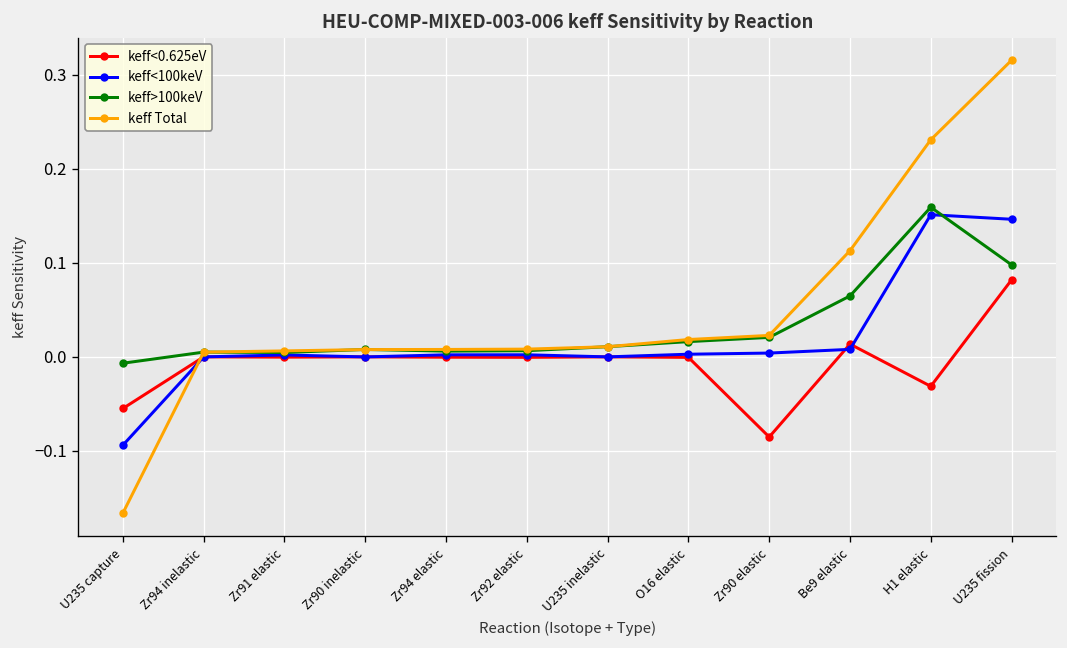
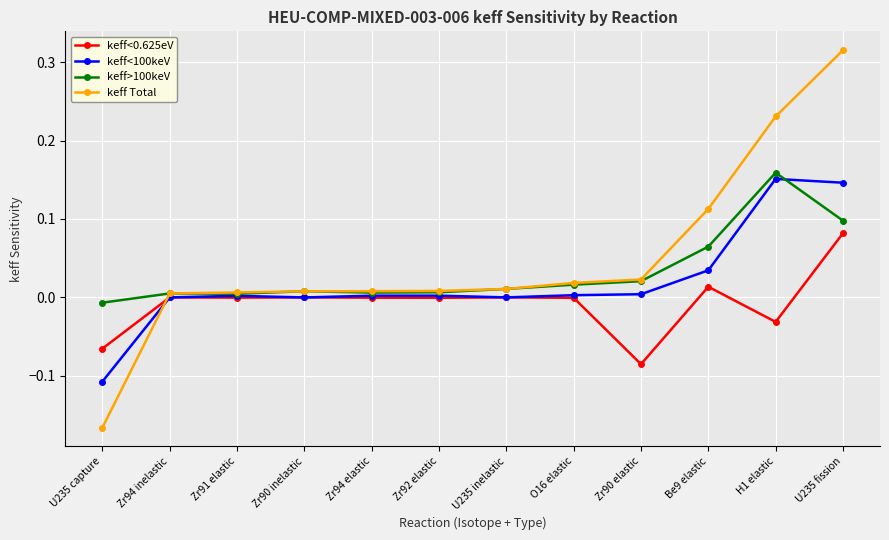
keff<0.625eV, U235 capture: -0.05 -> -0.07
keff<100keV, U235 capture: -0.09 -> -0.11
keff<100keV, Be9 elastic: 0.01 -> 0.03
